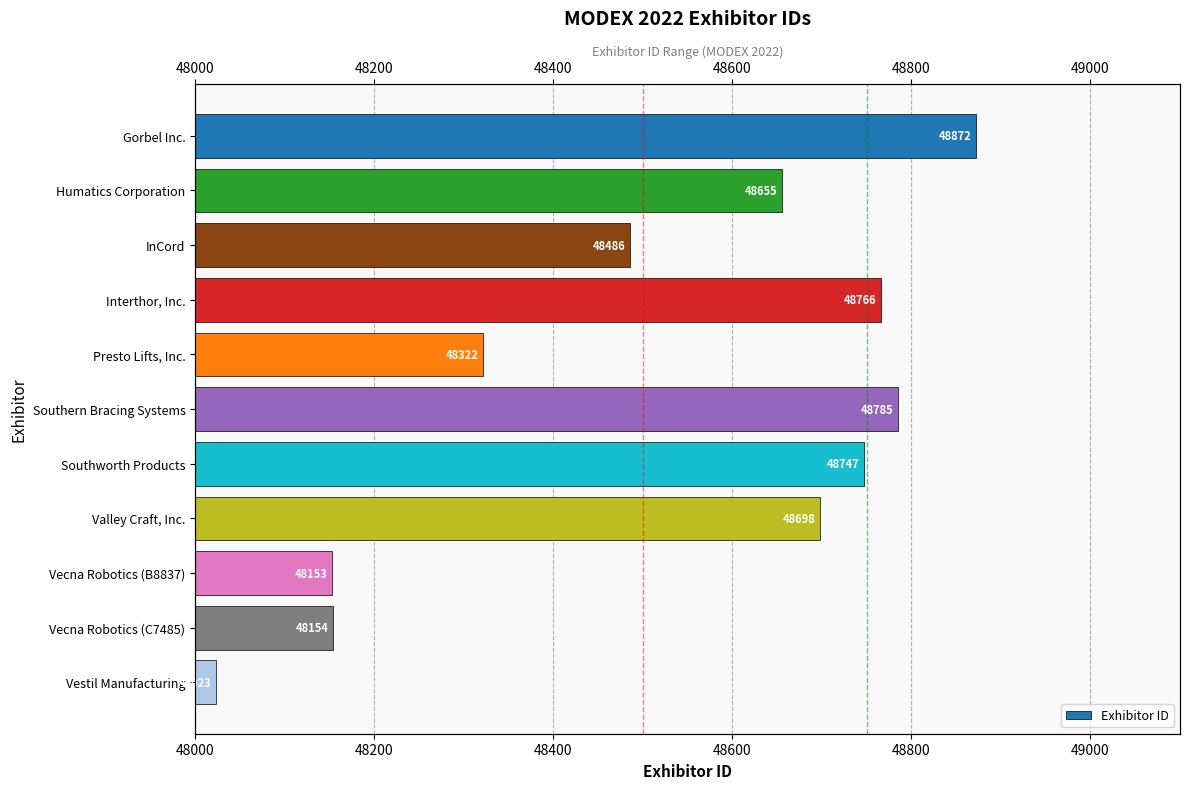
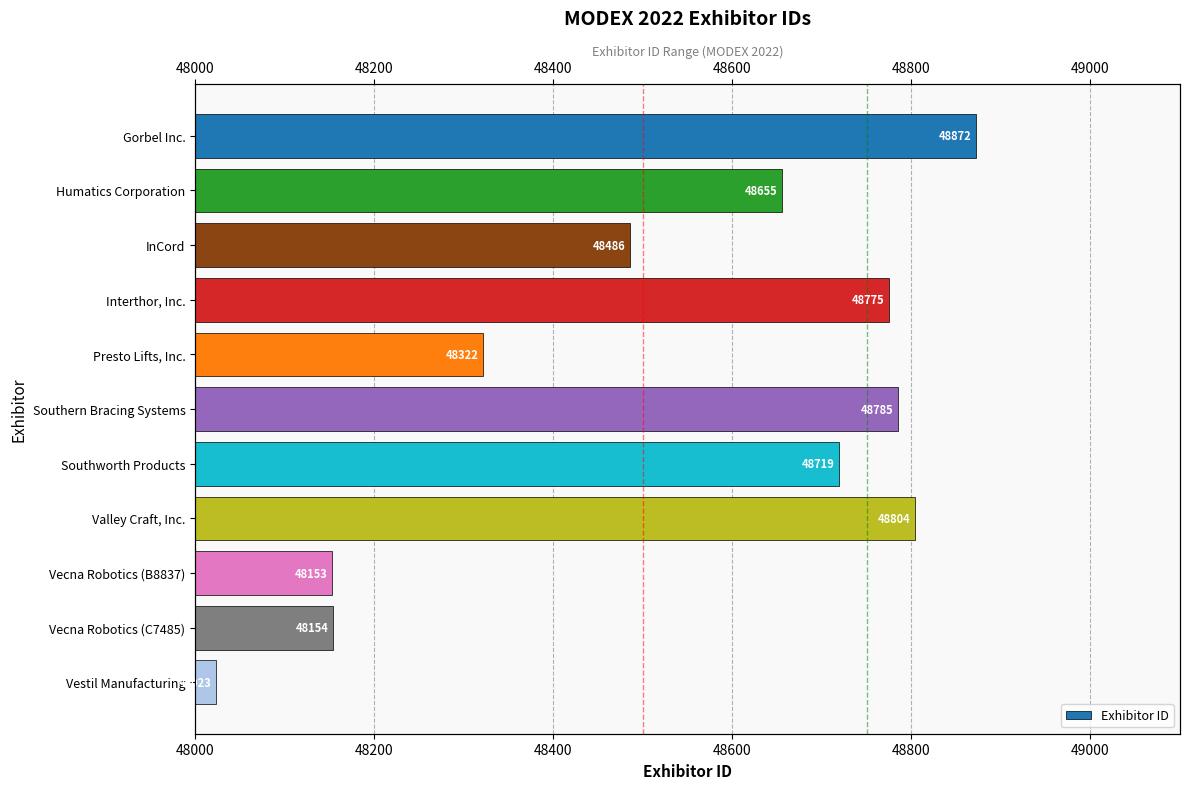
Interthor, Inc.: 48766 -> 48775
Southworth Products: 48747 -> 48719
Valley Craft, Inc.: 48698 -> 48804
